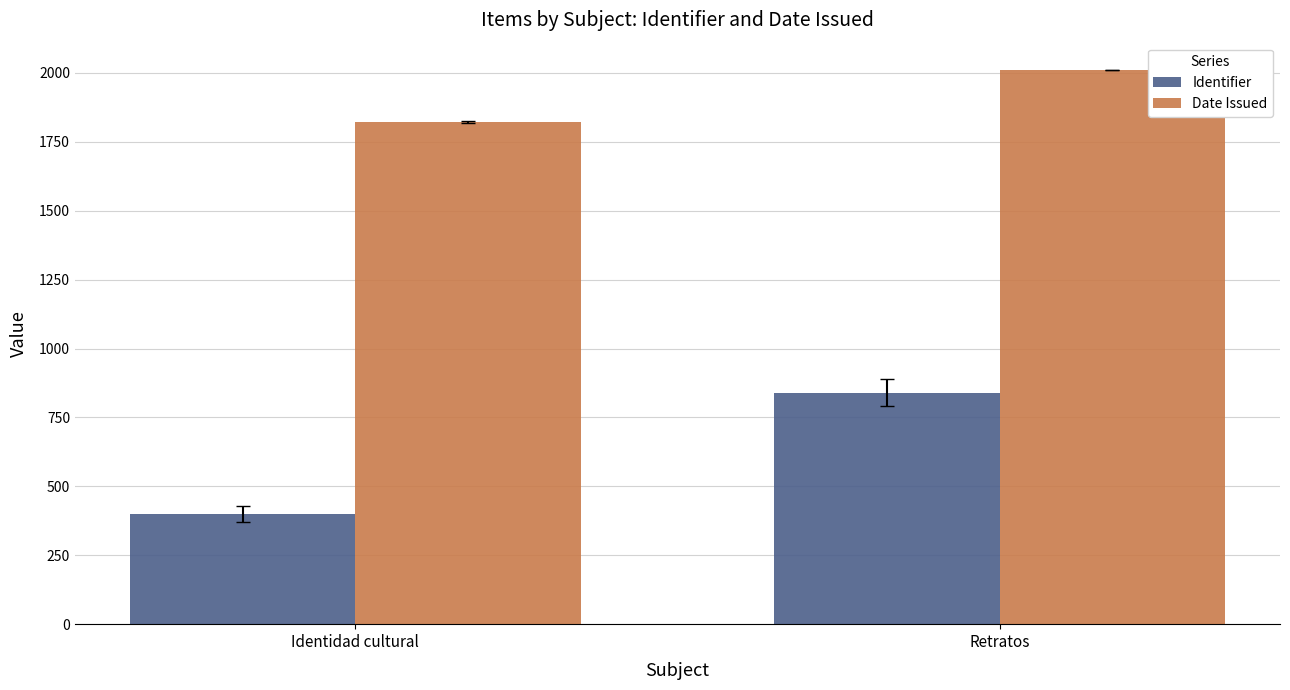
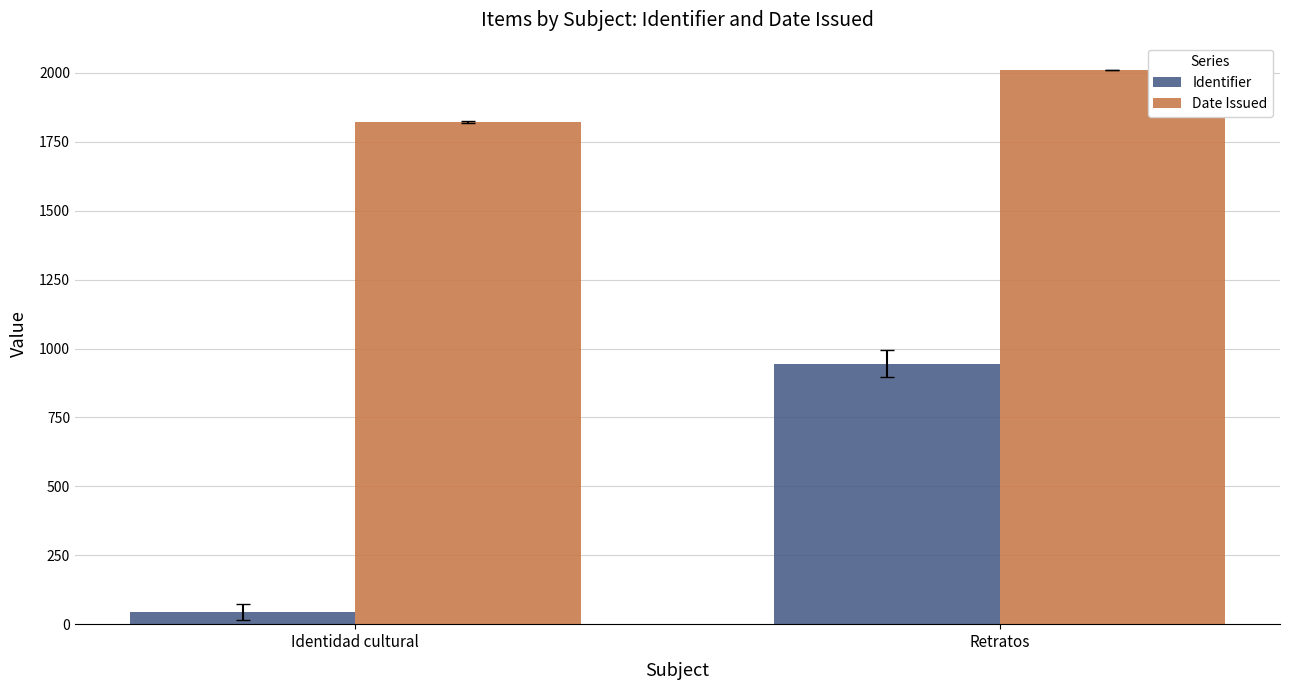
Identifier, Identidad cultural: 400 -> 40
Identifier, Retratos: 840 -> 950
